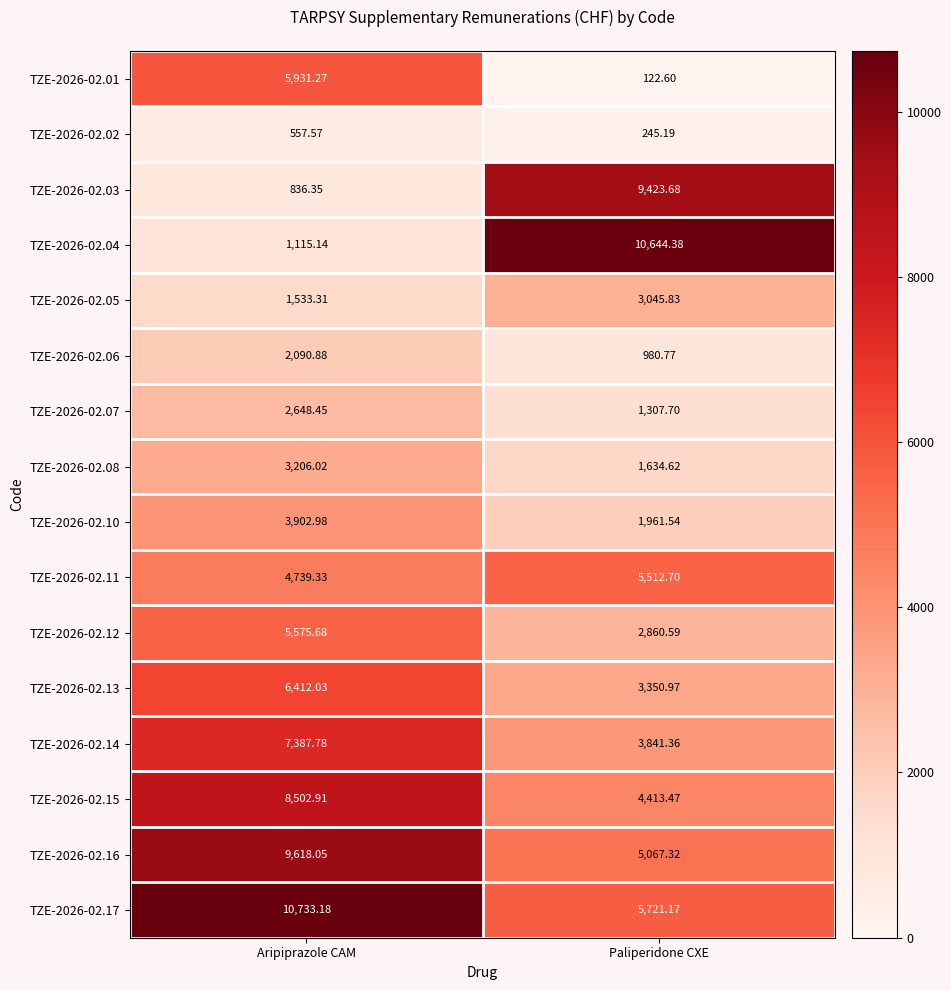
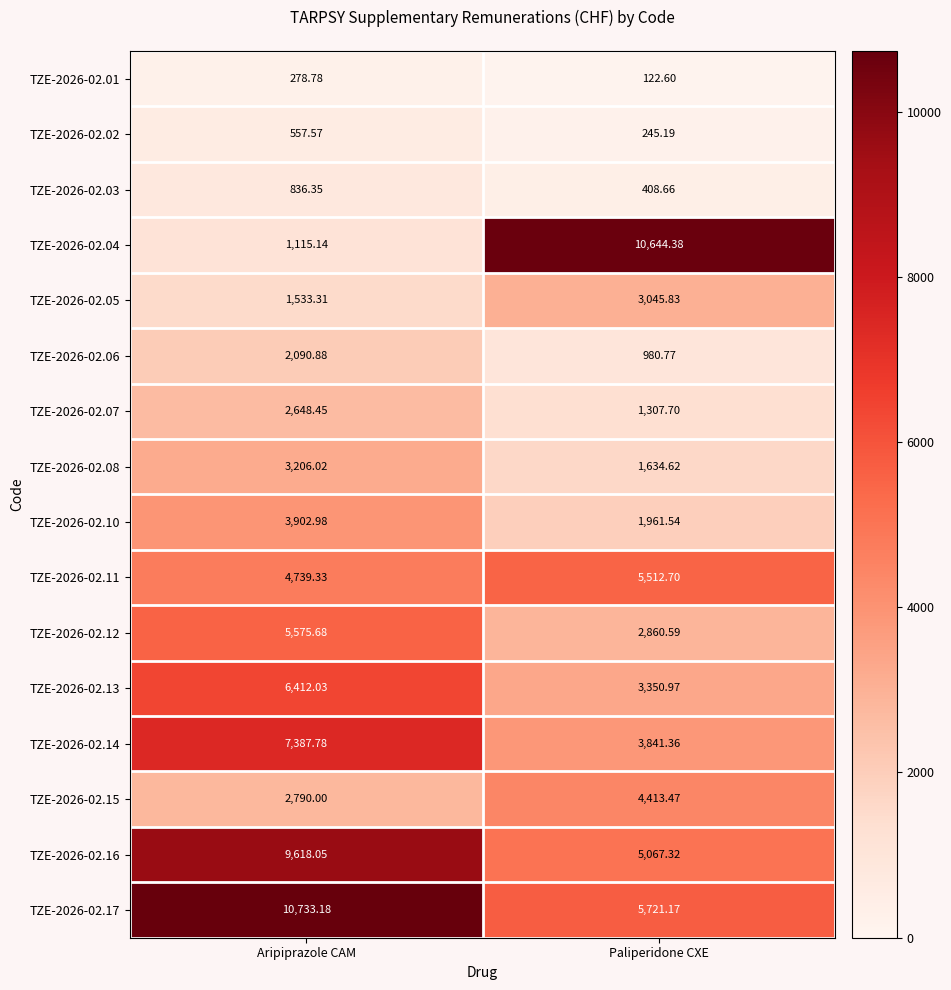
TZE-2026-02.01, Aripiprazole CAM: 5,931.27 -> 278.78
TZE-2026-02.03, Paliperidone CXE: 9,423.68 -> 408.66
TZE-2026-02.15, Aripiprazole CAM: 8,502.91 -> 2,790.00
